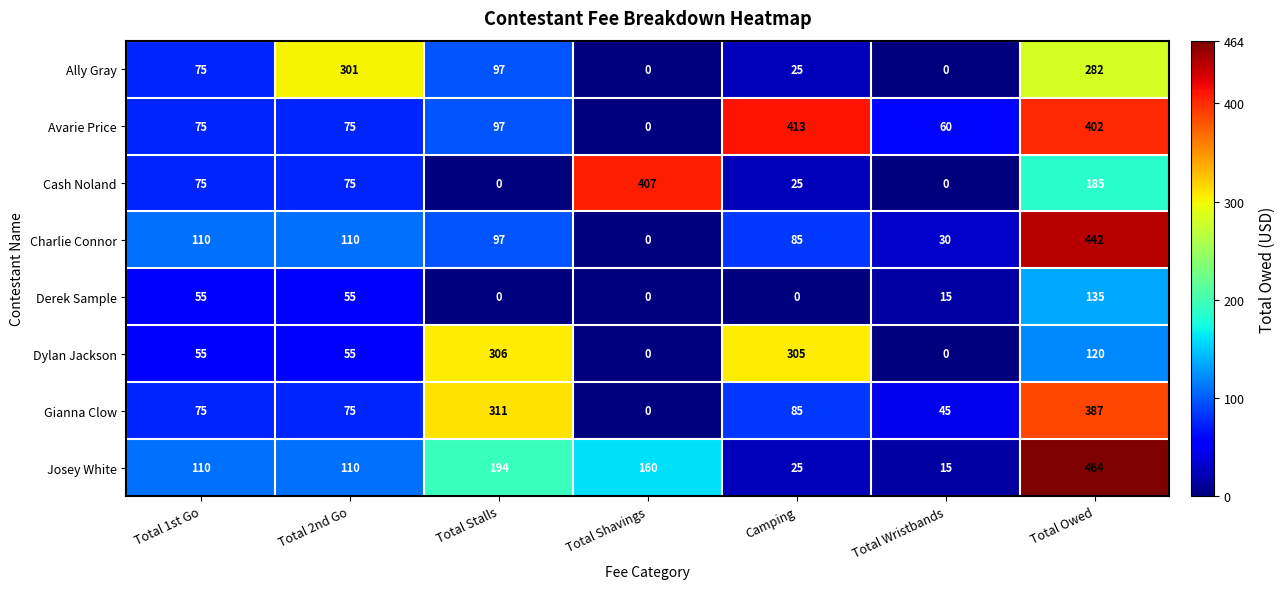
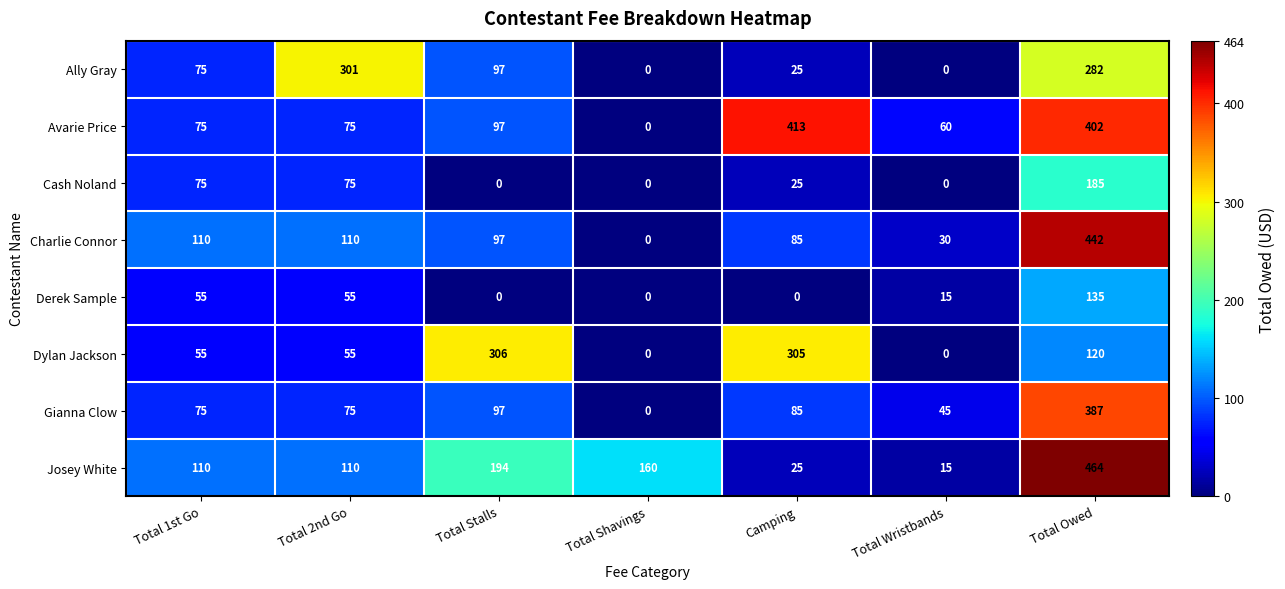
Cash Noland, Total Shavings: 407 -> 0
Gianna Clow, Total Stalls: 311 -> 97
